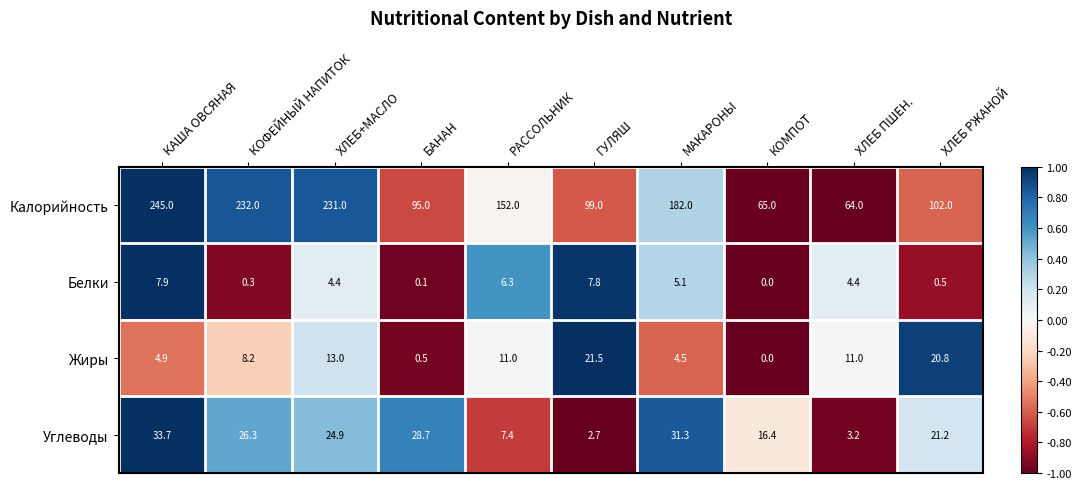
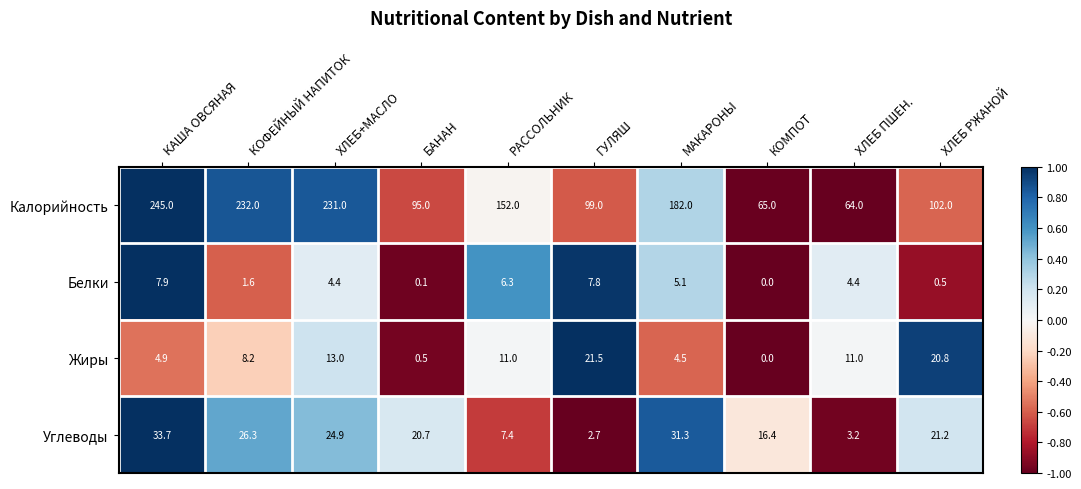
Белки, КОФЕЙНЫЙ НАПИТОК: 0.3 -> 1.6
Углеводы, БАНАН: 28.7 -> 20.7
